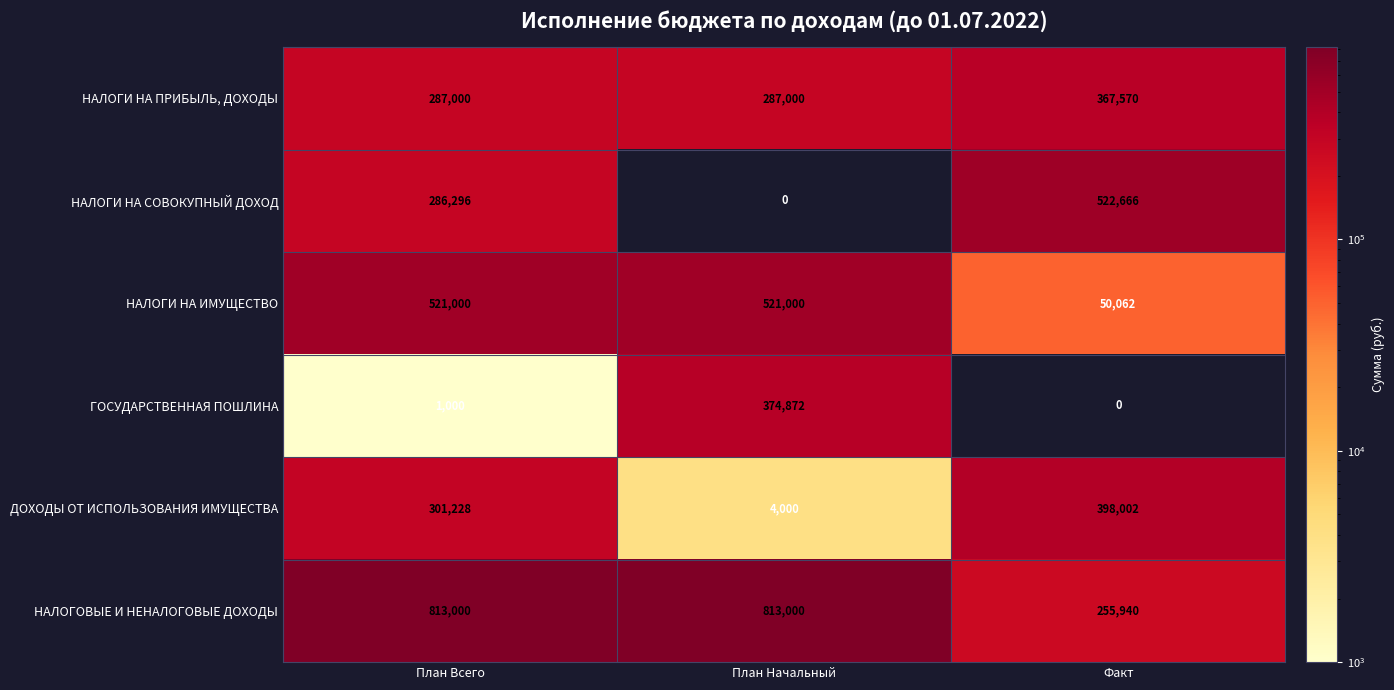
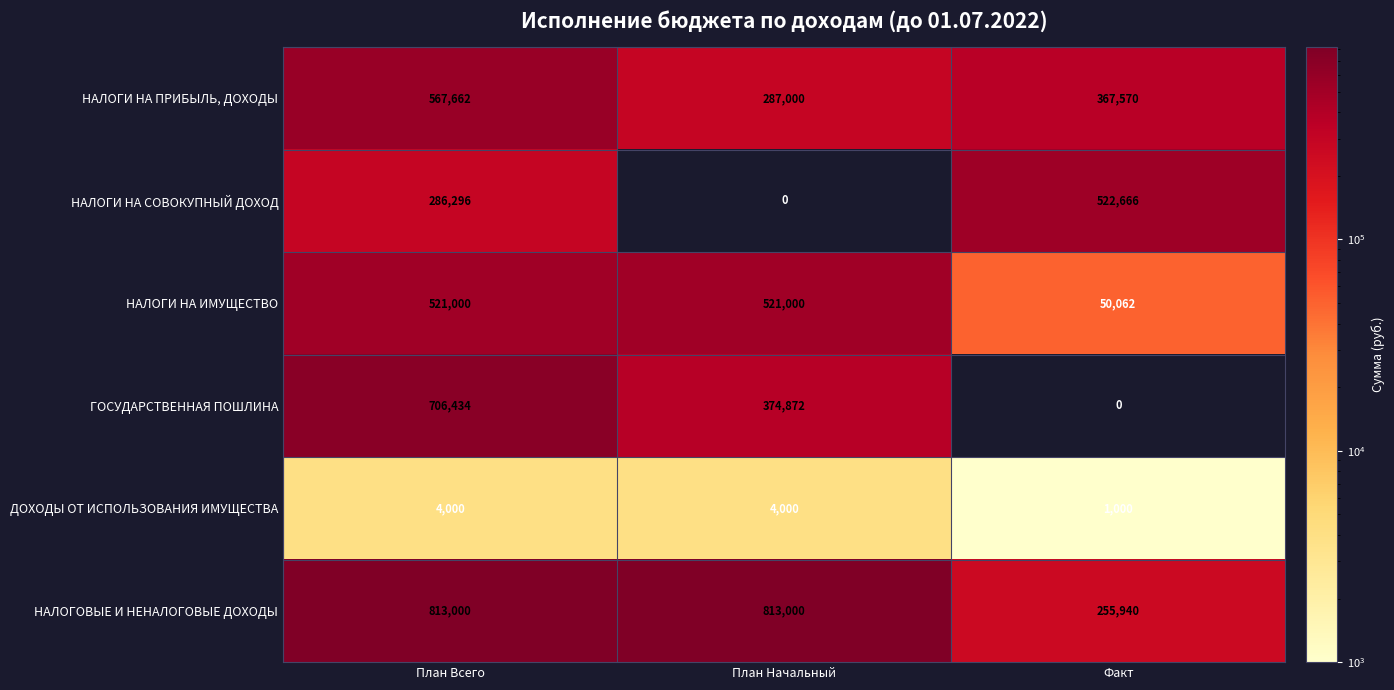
НАЛОГИ НА ПРИБЫЛЬ, ДОХОДЫ, План Всего: 287,000 -> 567,662
ГОСУДАРСТВЕННАЯ ПОШЛИНА, План Всего: 1,000 -> 706,434
ДОХОДЫ ОТ ИСПОЛЬЗОВАНИЯ ИМУЩЕСТВА, План Всего: 301,228 -> 4,000
ДОХОДЫ ОТ ИСПОЛЬЗОВАНИЯ ИМУЩЕСТВА, Факт: 398,002 -> 1,000
